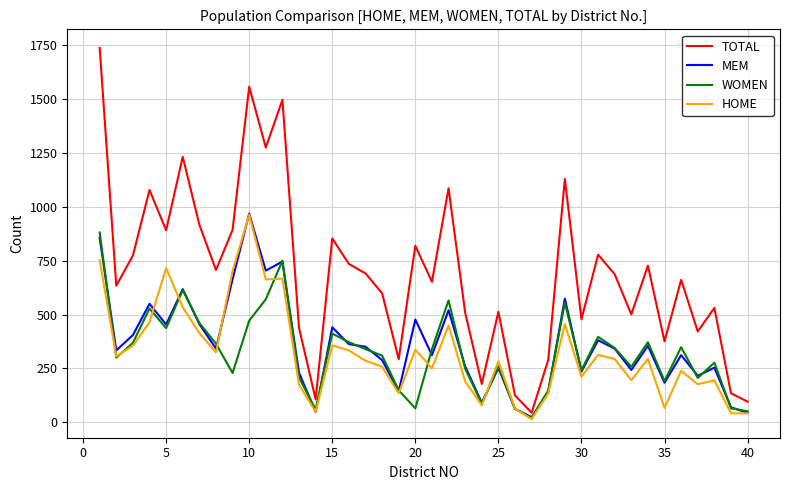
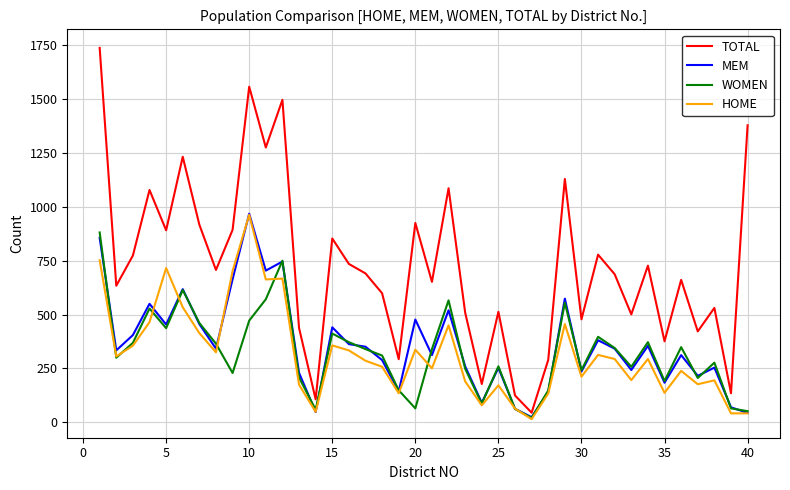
TOTAL, 20: 820 -> 930
HOME, 25: 280 -> 170
HOME, 35: 70 -> 140
TOTAL, 40: 100 -> 1380
